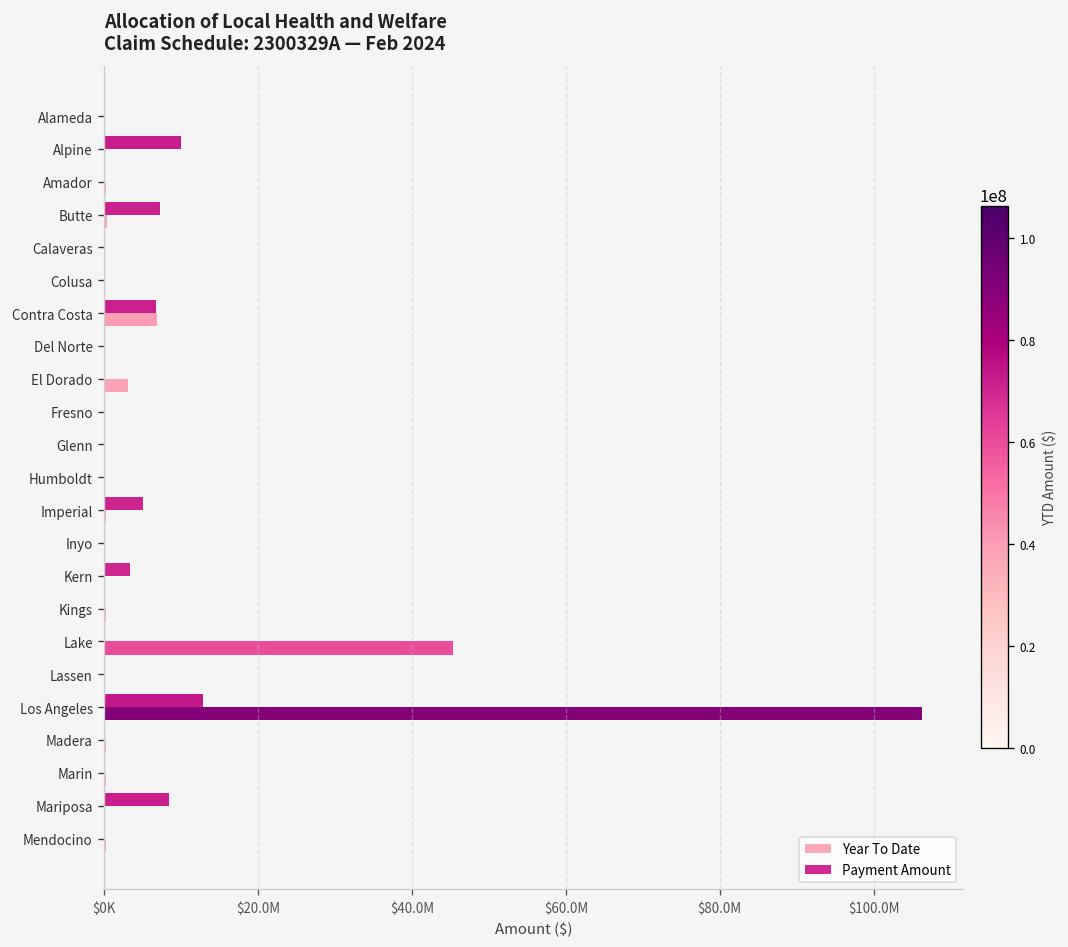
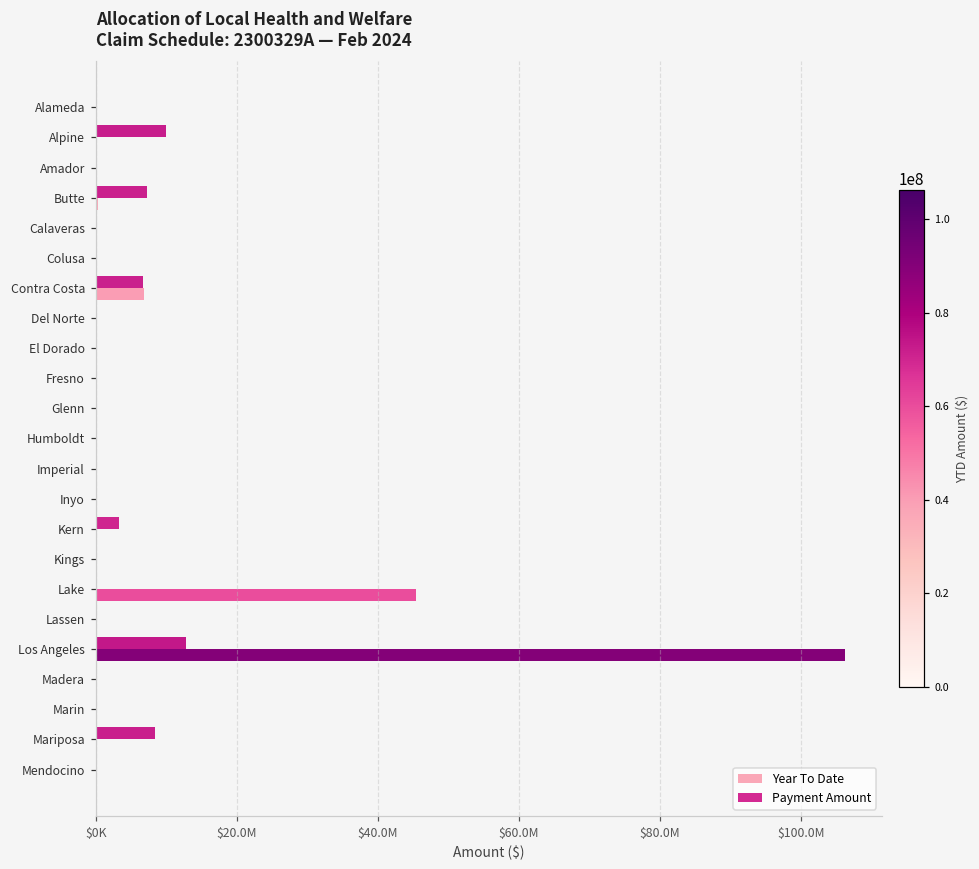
Year To Date, El Dorado: $3000000 -> $0
Payment Amount, Imperial: $5000000 -> $0
